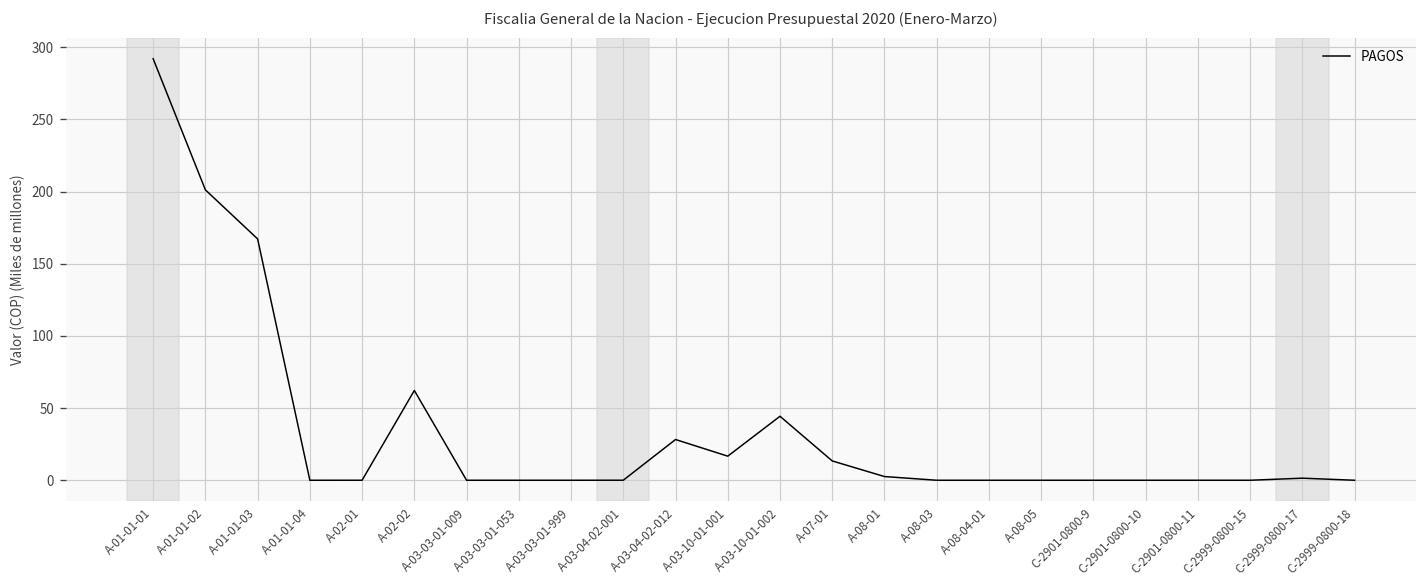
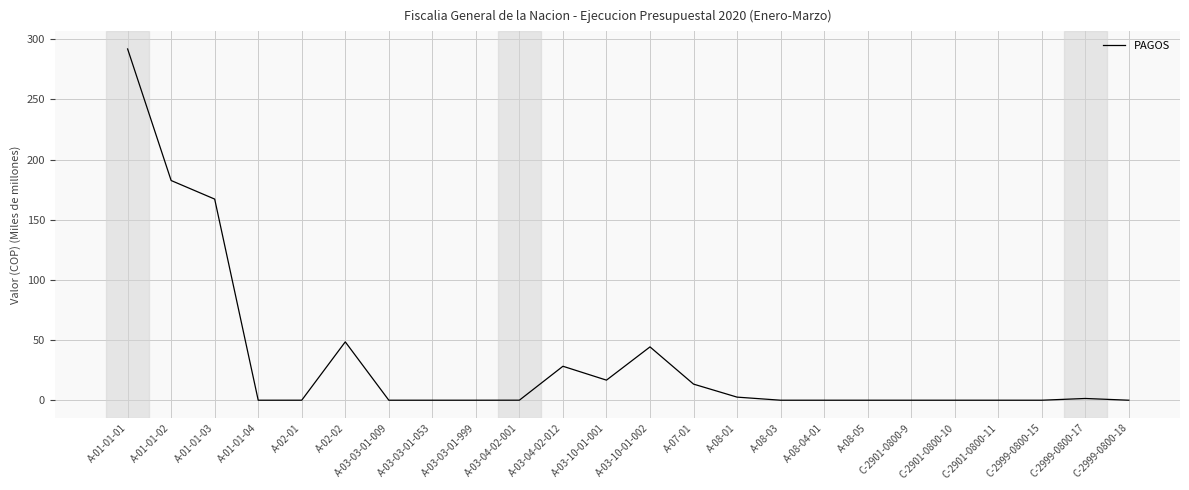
A-01-01-02: 201 -> 183
A-02-02: 62 -> 49
